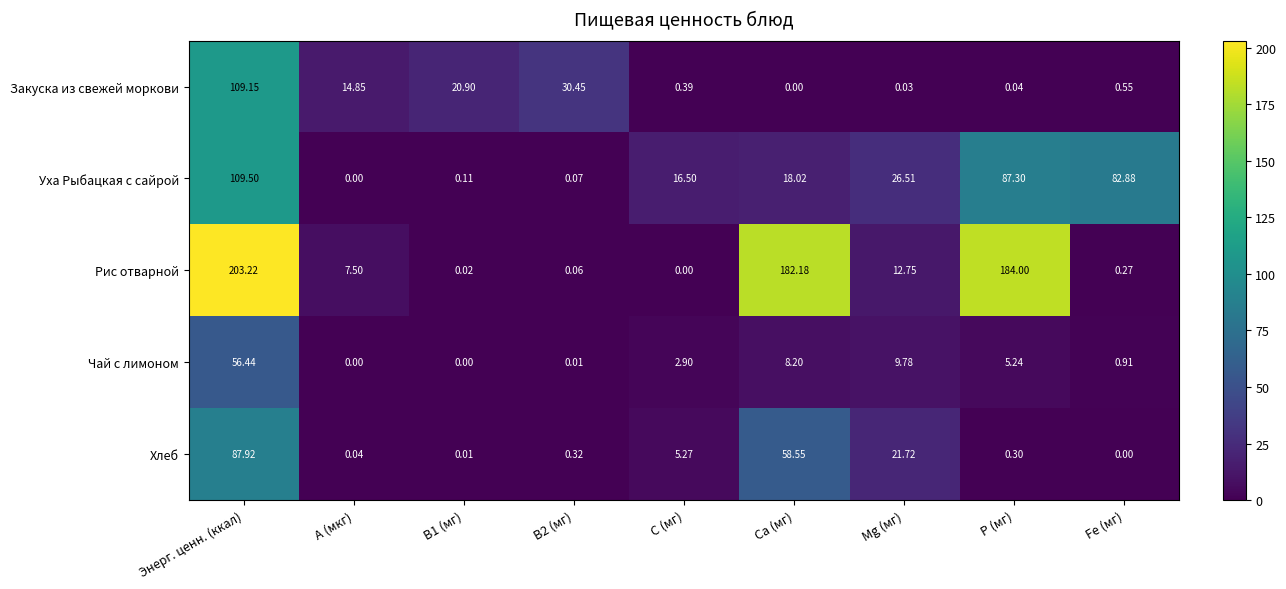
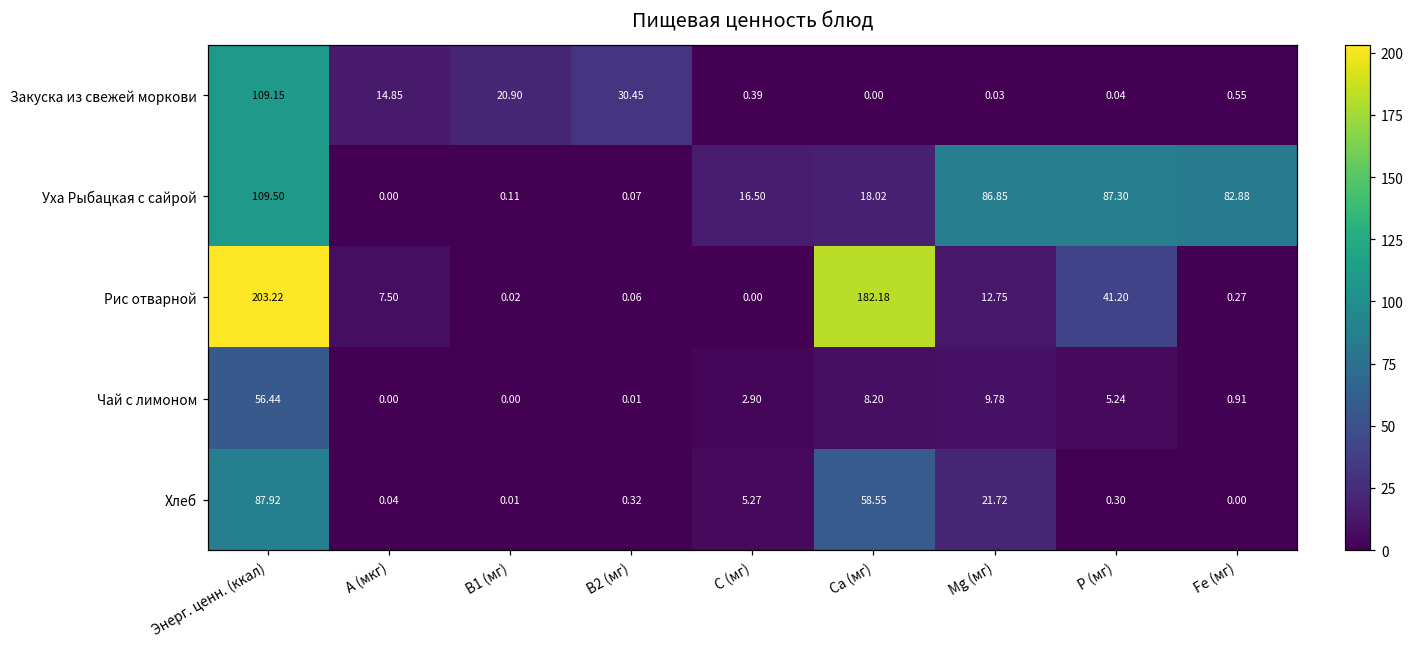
Уха Рыбацкая с сайрой, Mg (мг): 26.51 -> 86.85
Рис отварной, P (мг): 184.00 -> 41.20
